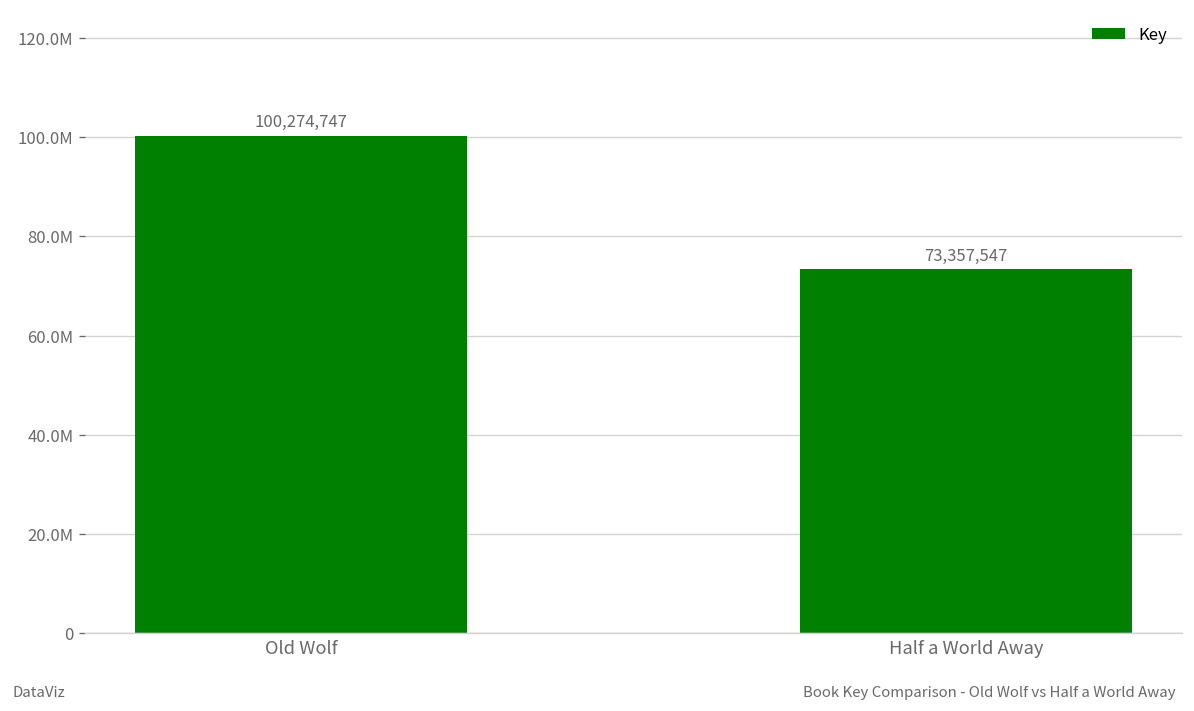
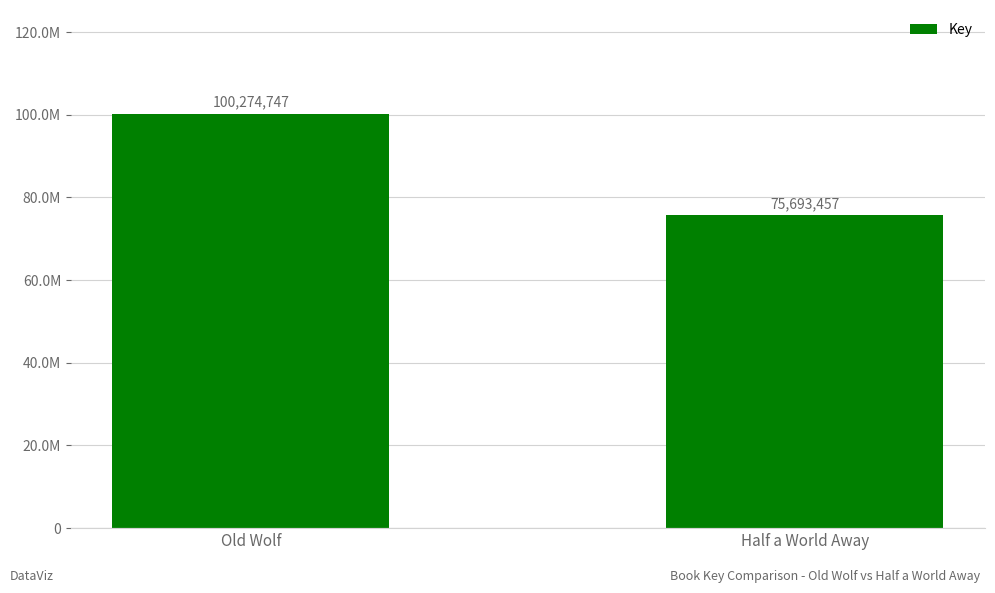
Half a World Away: 73,357,547 -> 75,693,457
